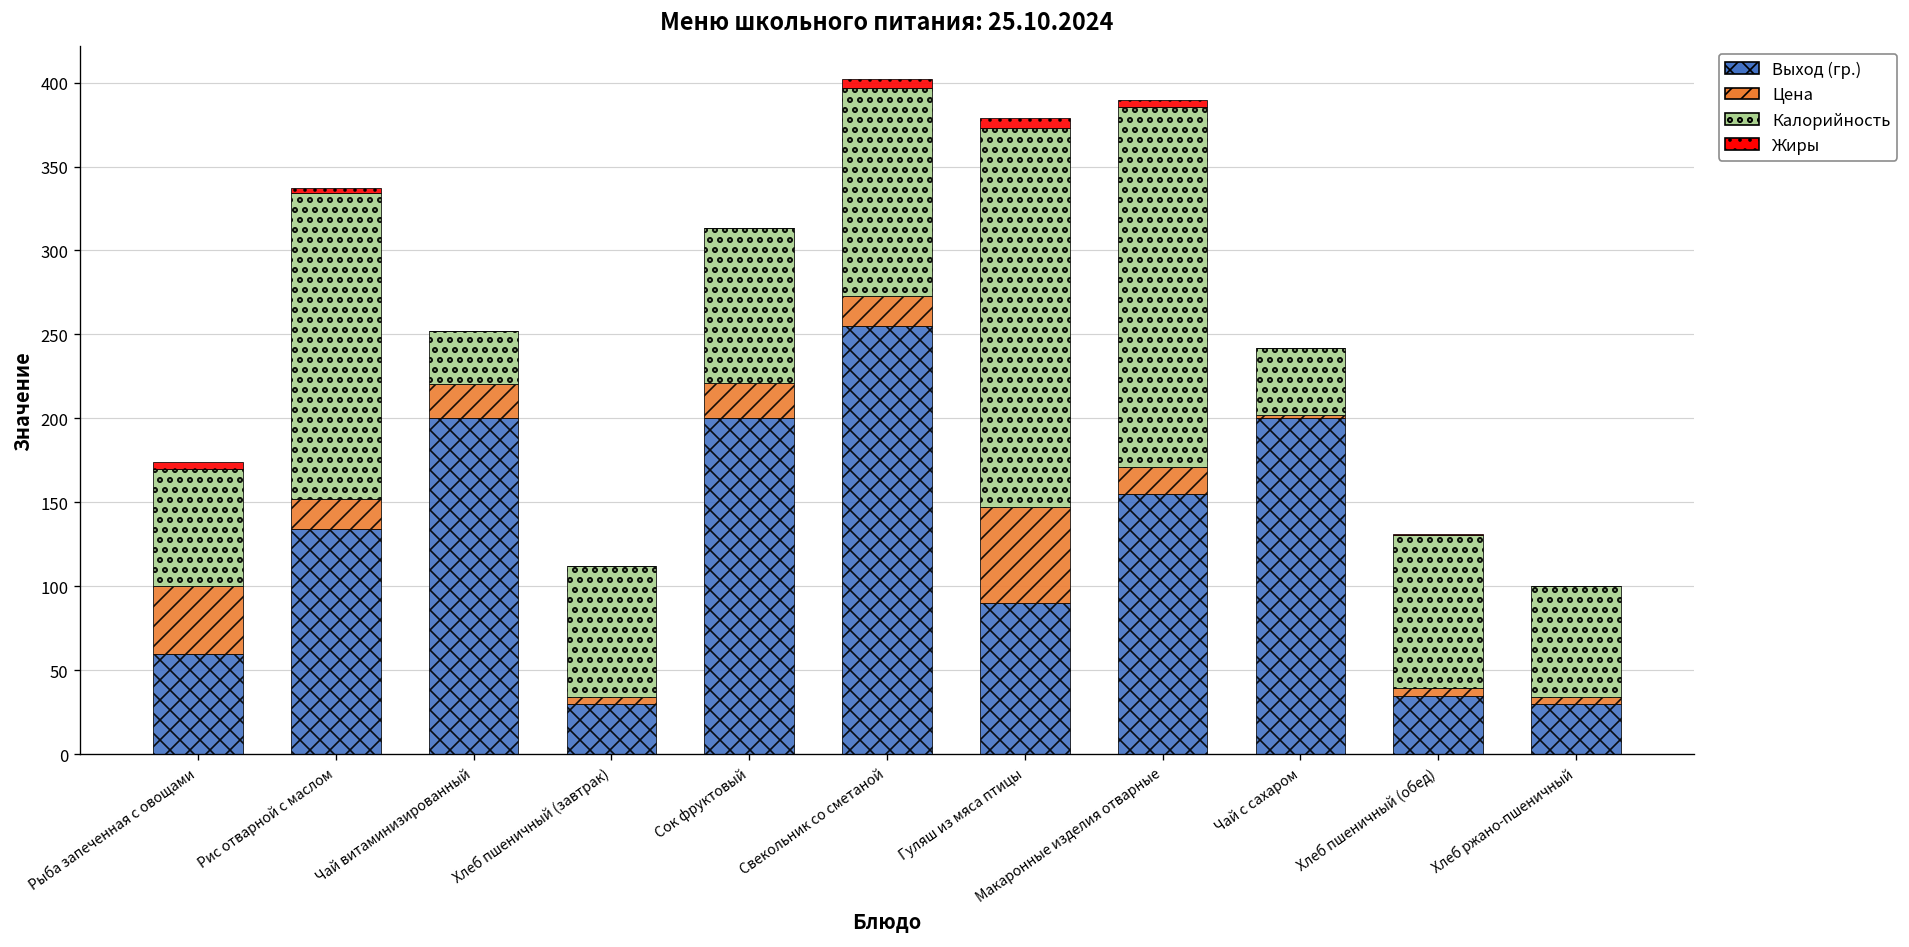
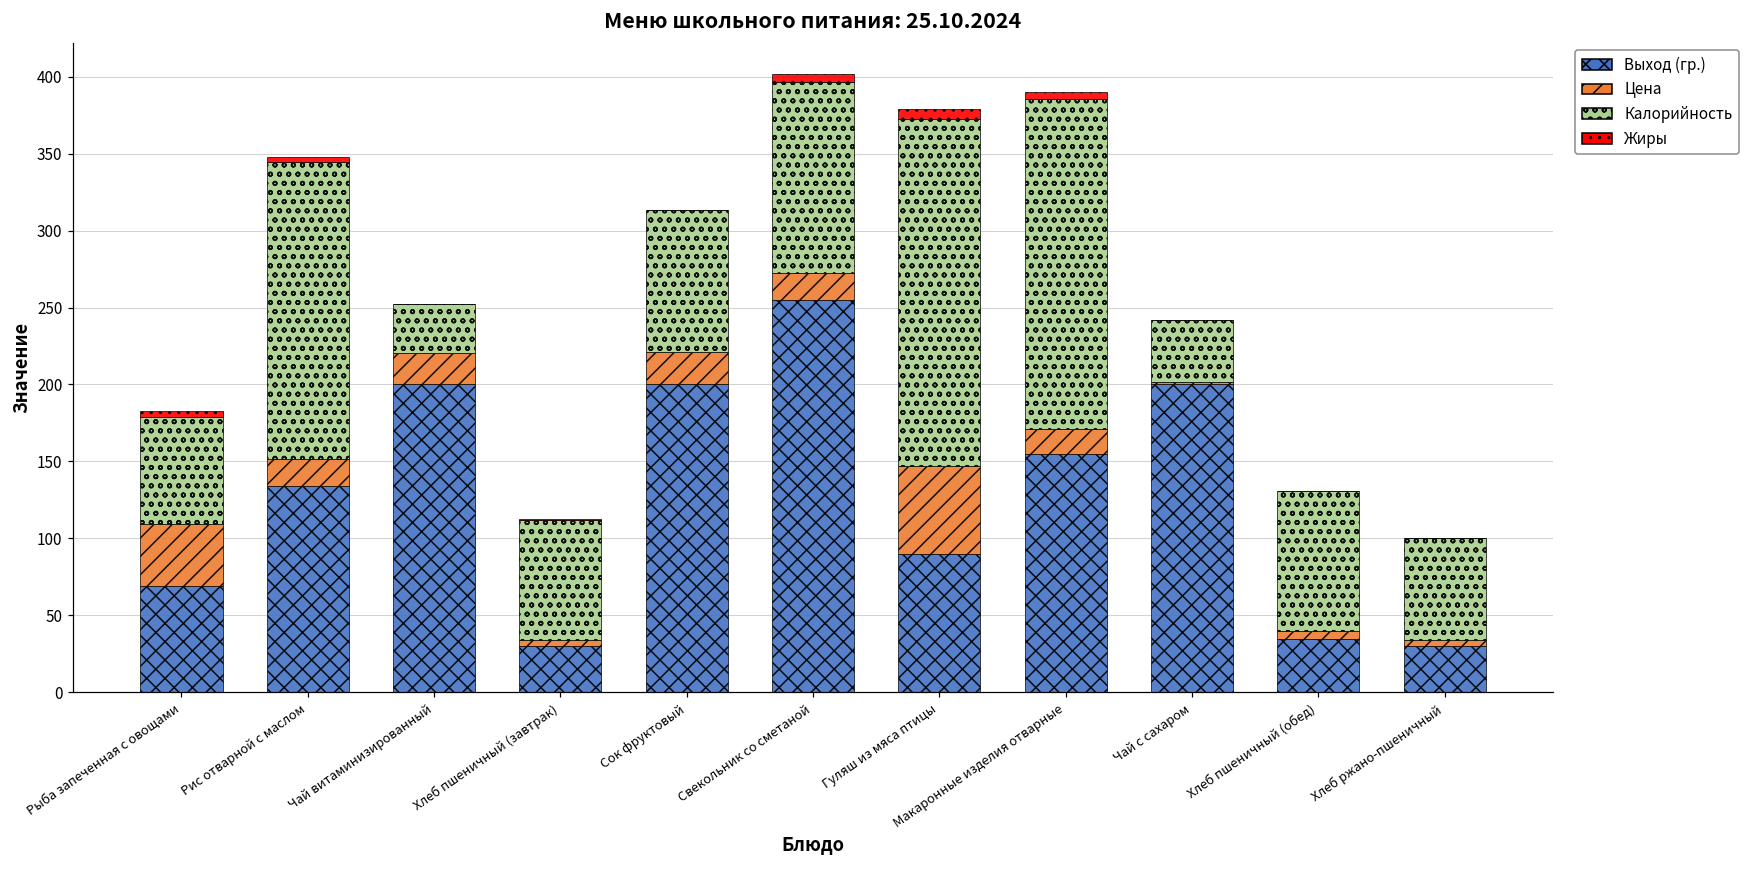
Выход (гр.), Рыба запеченная с овощами: 60 -> 69
Калорийность, Рис отварной с маслом: 182 -> 193
